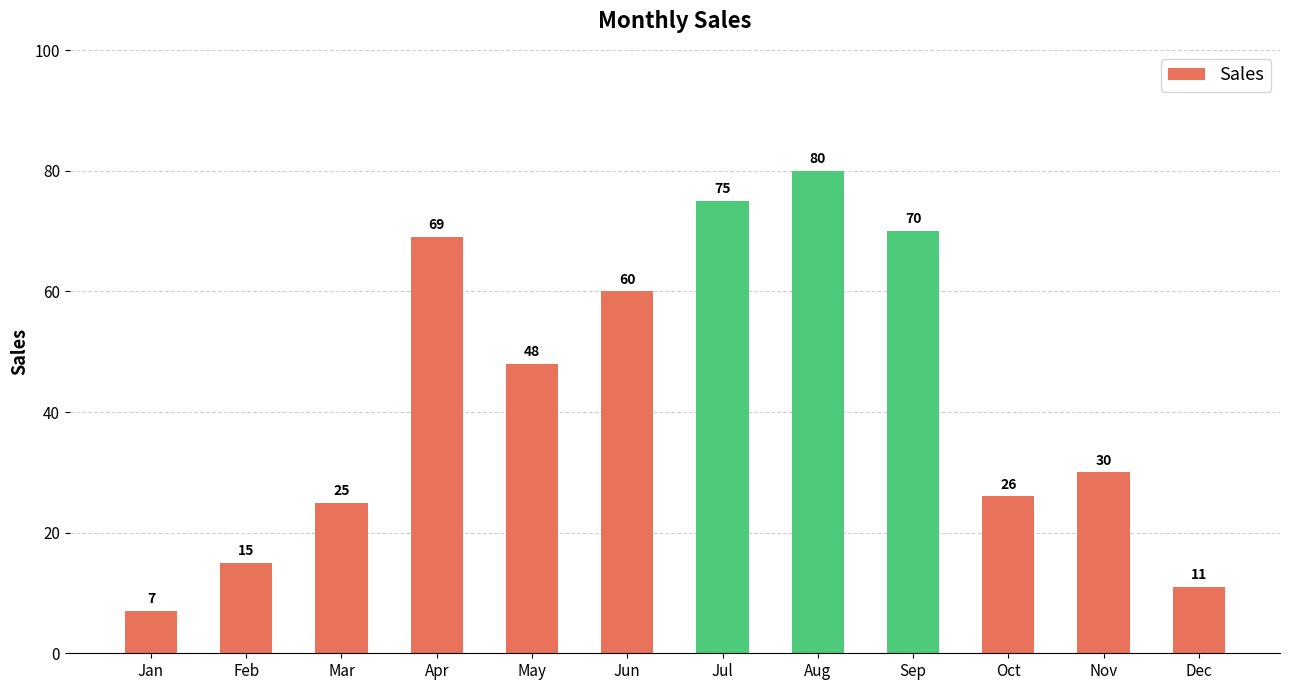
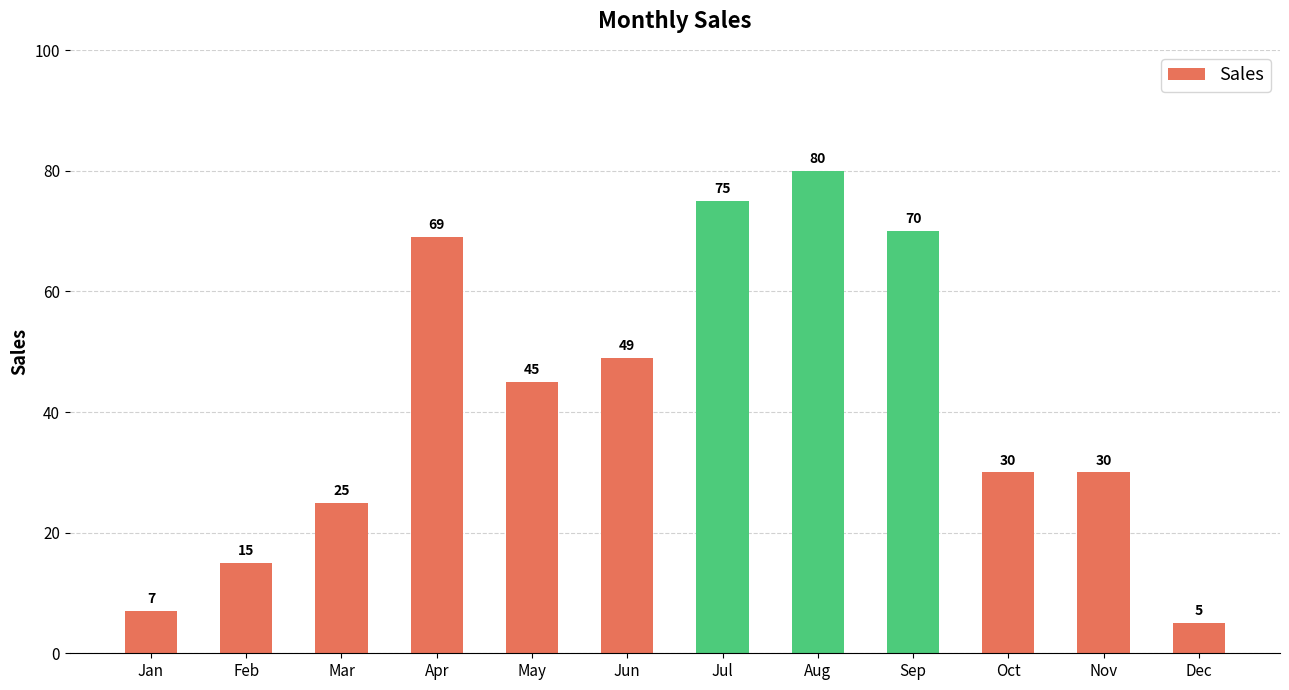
May: 48 -> 45
Jun: 60 -> 49
Oct: 26 -> 30
Dec: 11 -> 5
